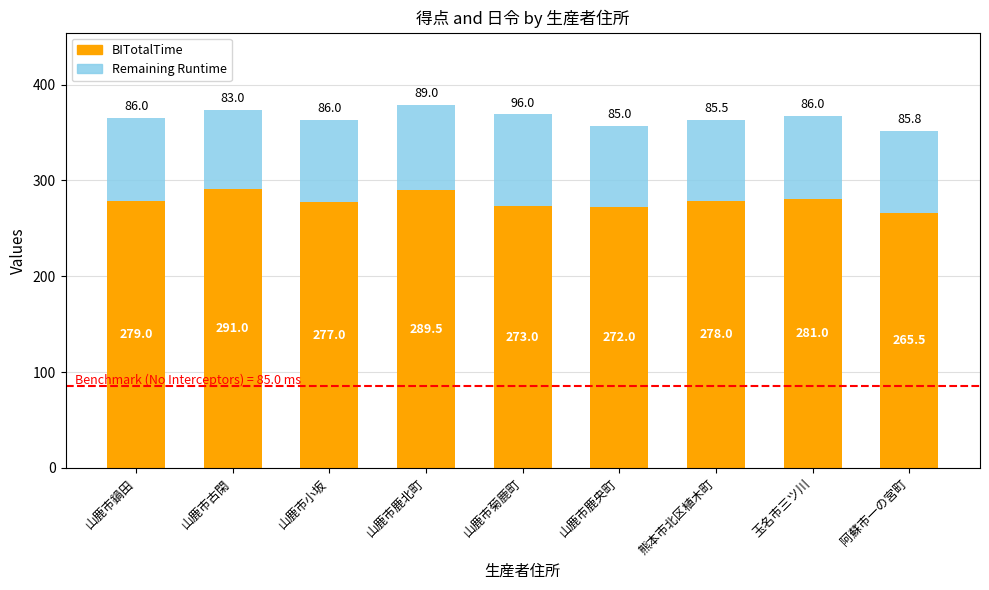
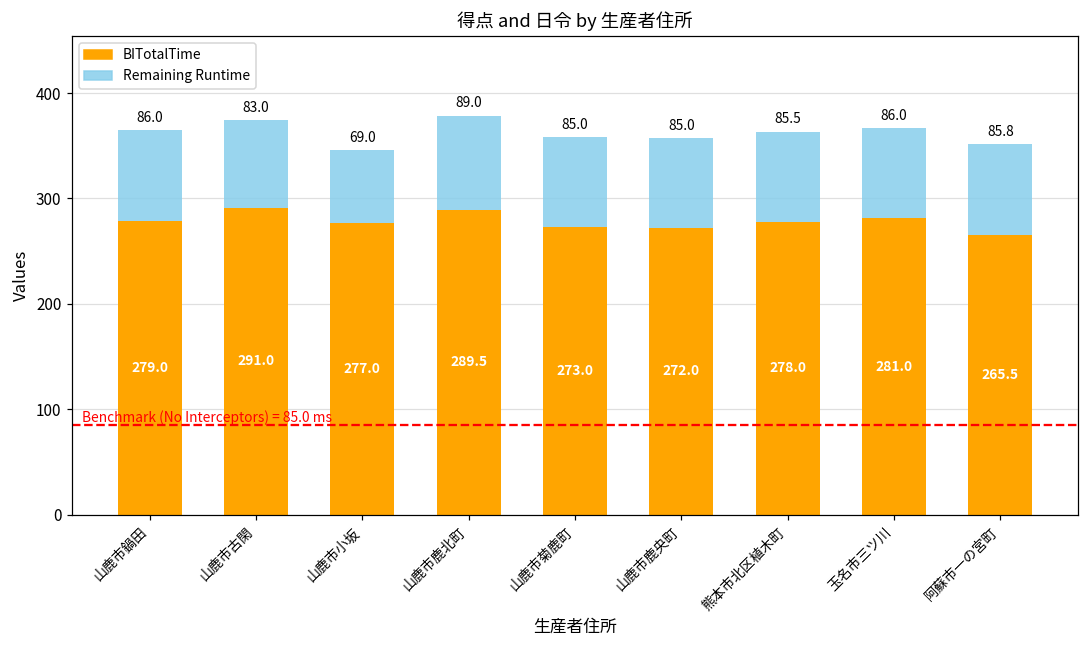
Remaining Runtime, 山鹿市小坂: 86.0 -> 69.0
Remaining Runtime, 山鹿市菊鹿町: 96.0 -> 85.0
